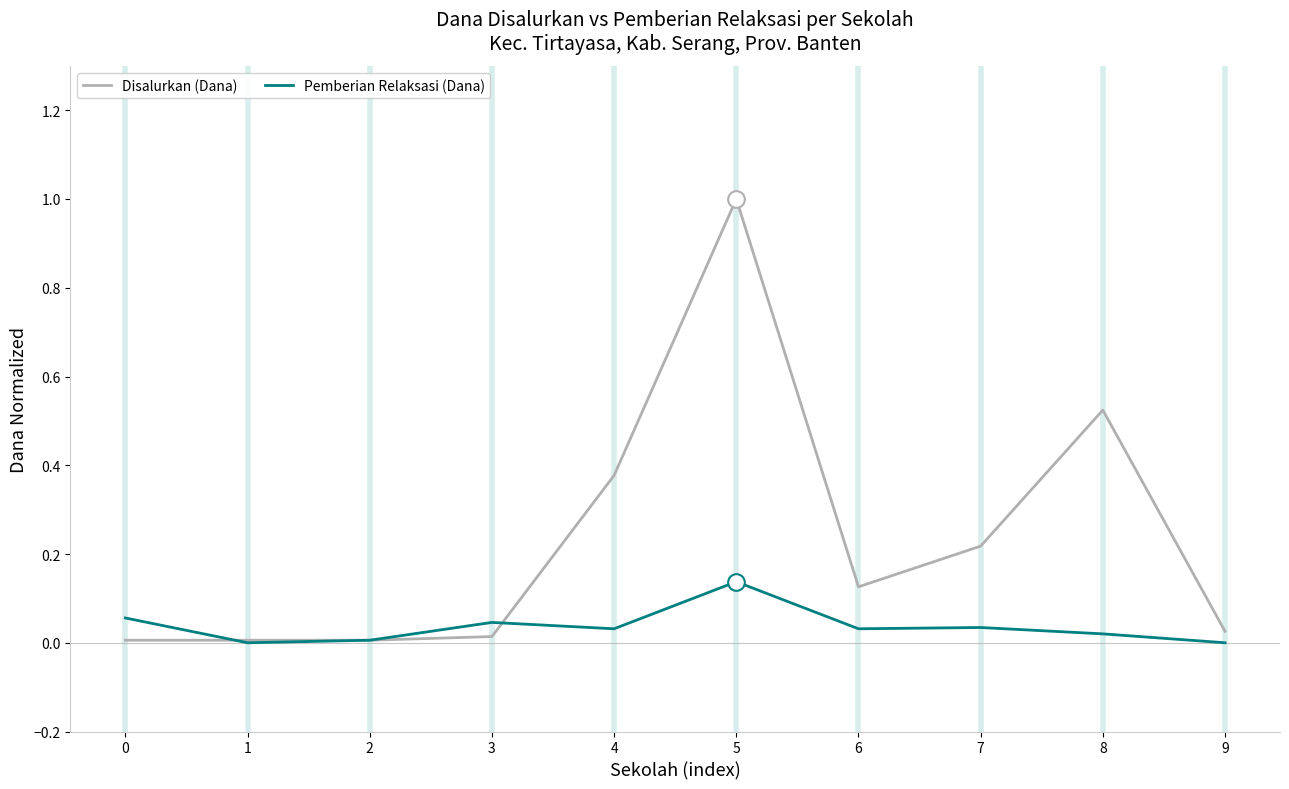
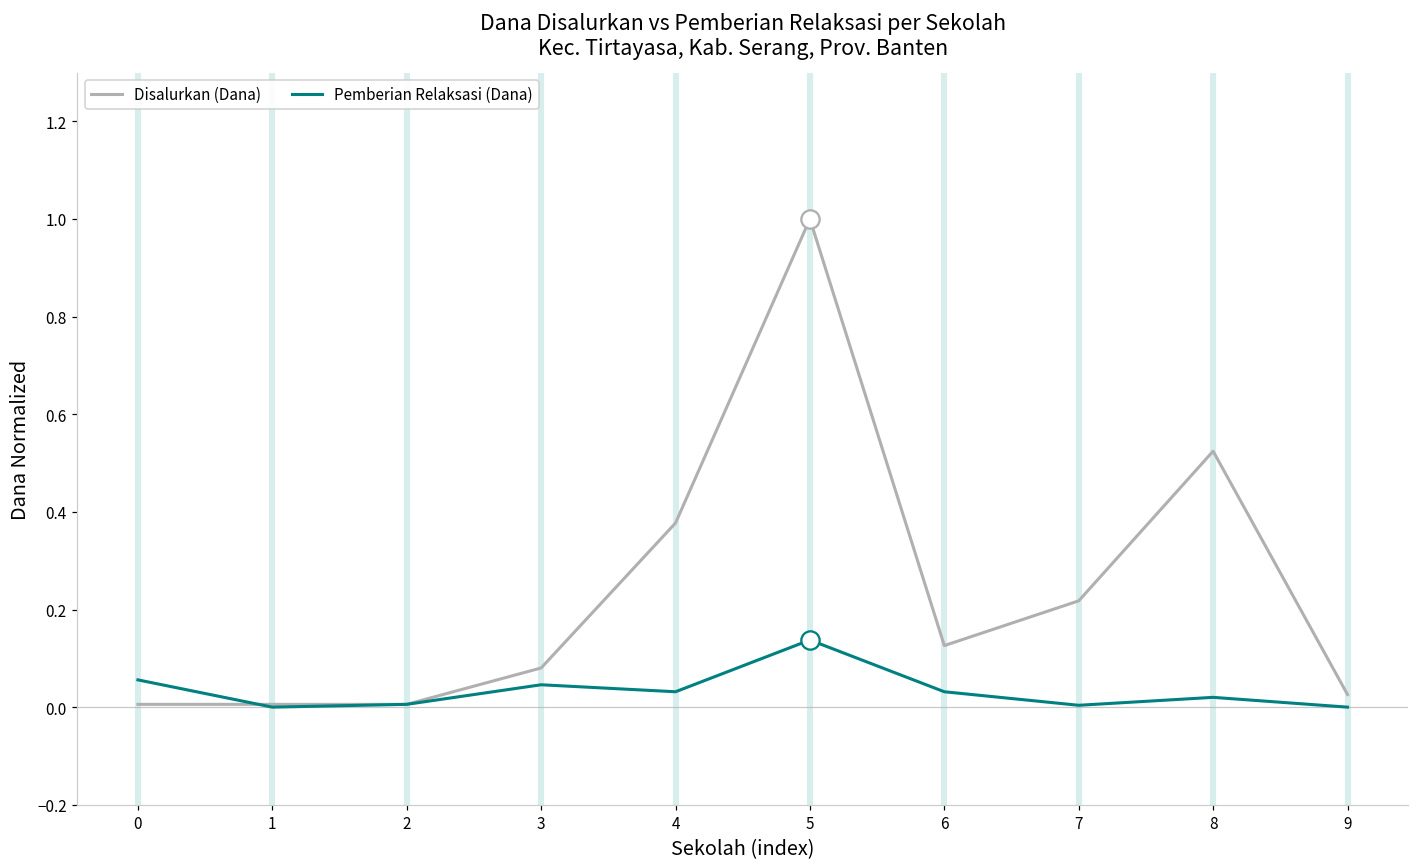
Disalurkan (Dana), 3: 0.01 -> 0.08
Pemberian Relaksasi (Dana), 7: 0.03 -> 0.00
